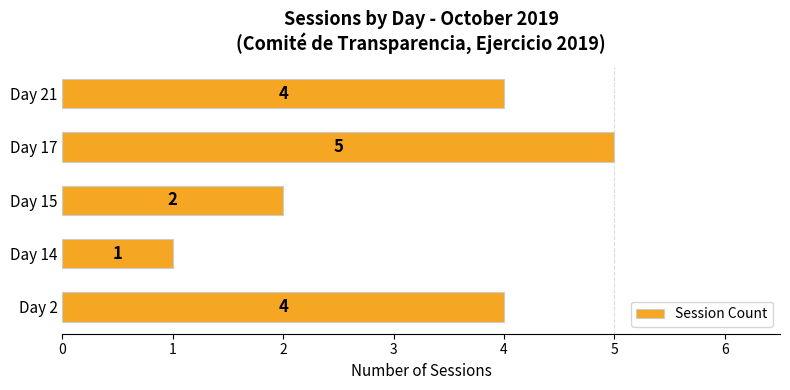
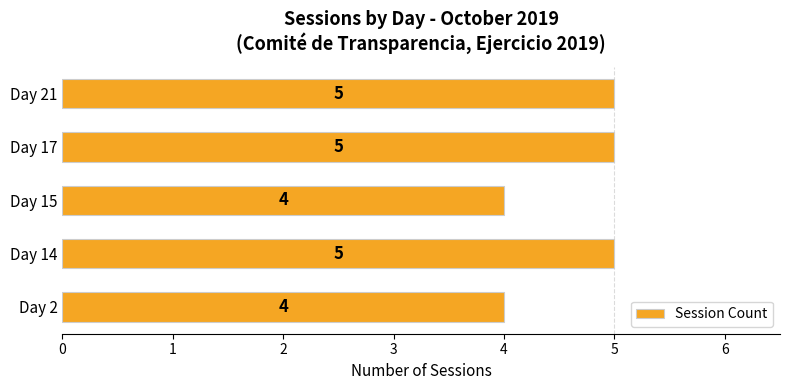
Day 21: 4 -> 5
Day 15: 2 -> 4
Day 14: 1 -> 5
